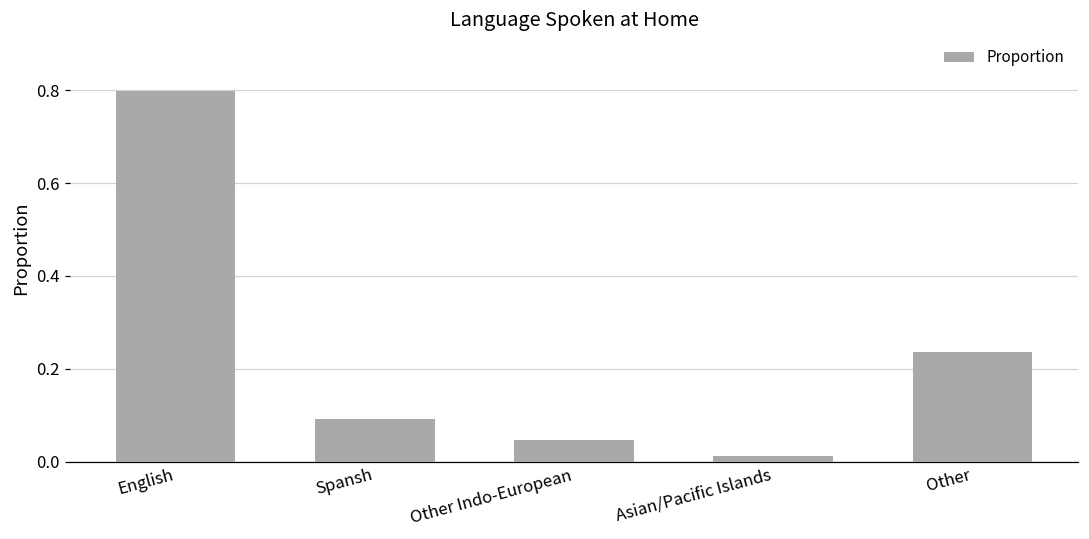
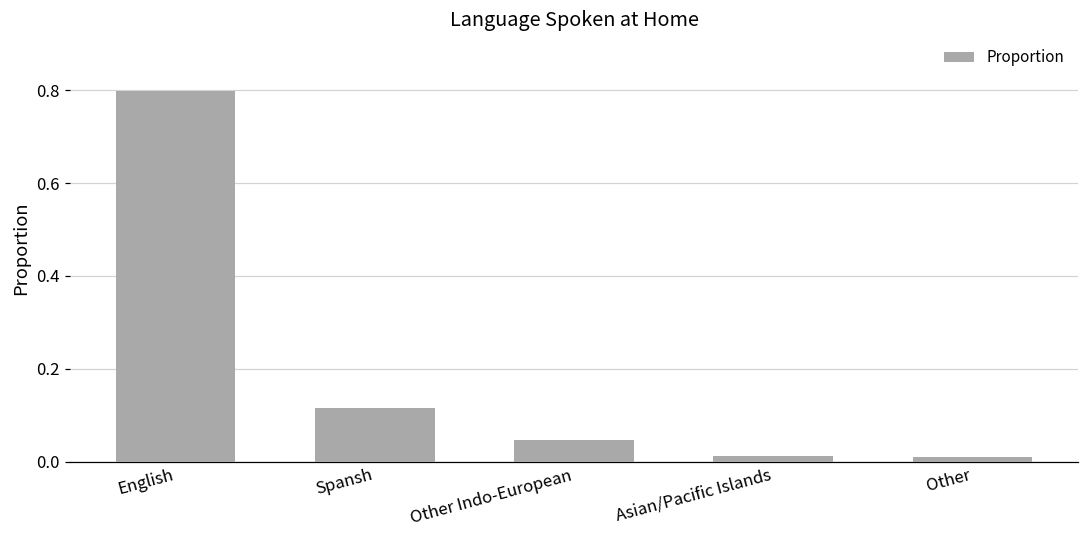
Spansh: 0.09 -> 0.11
Other: 0.24 -> 0.01
